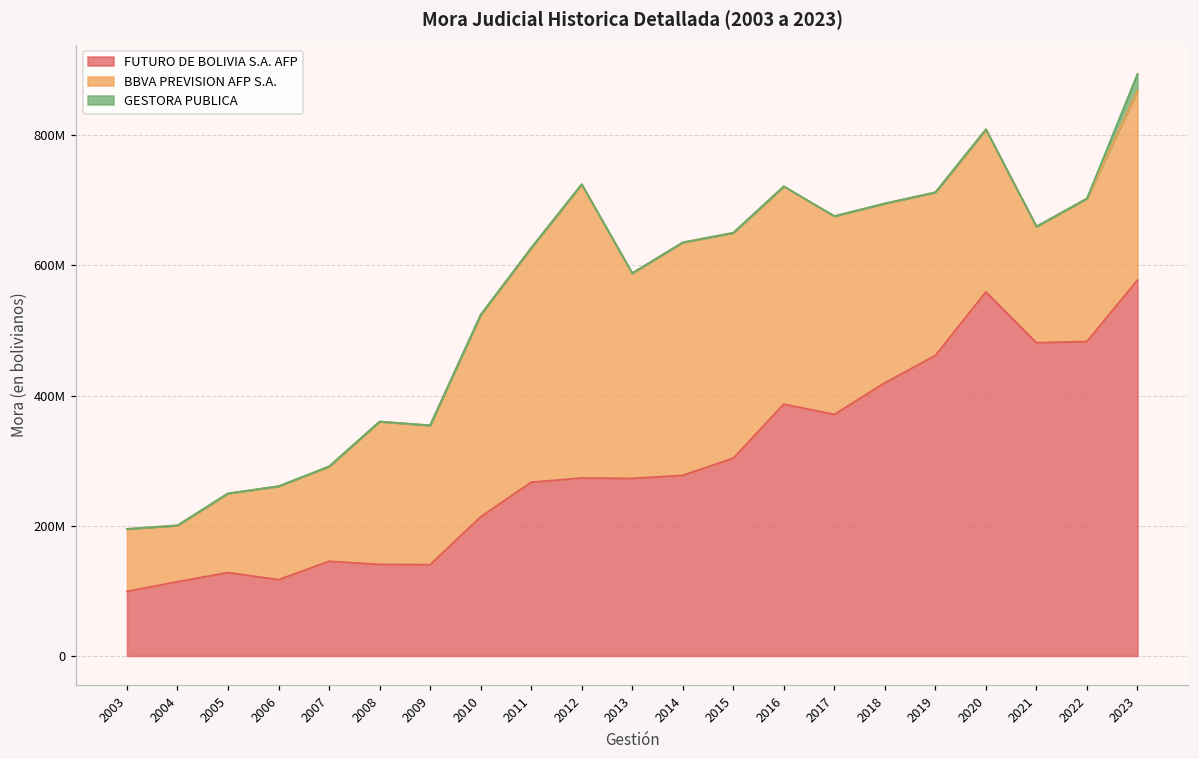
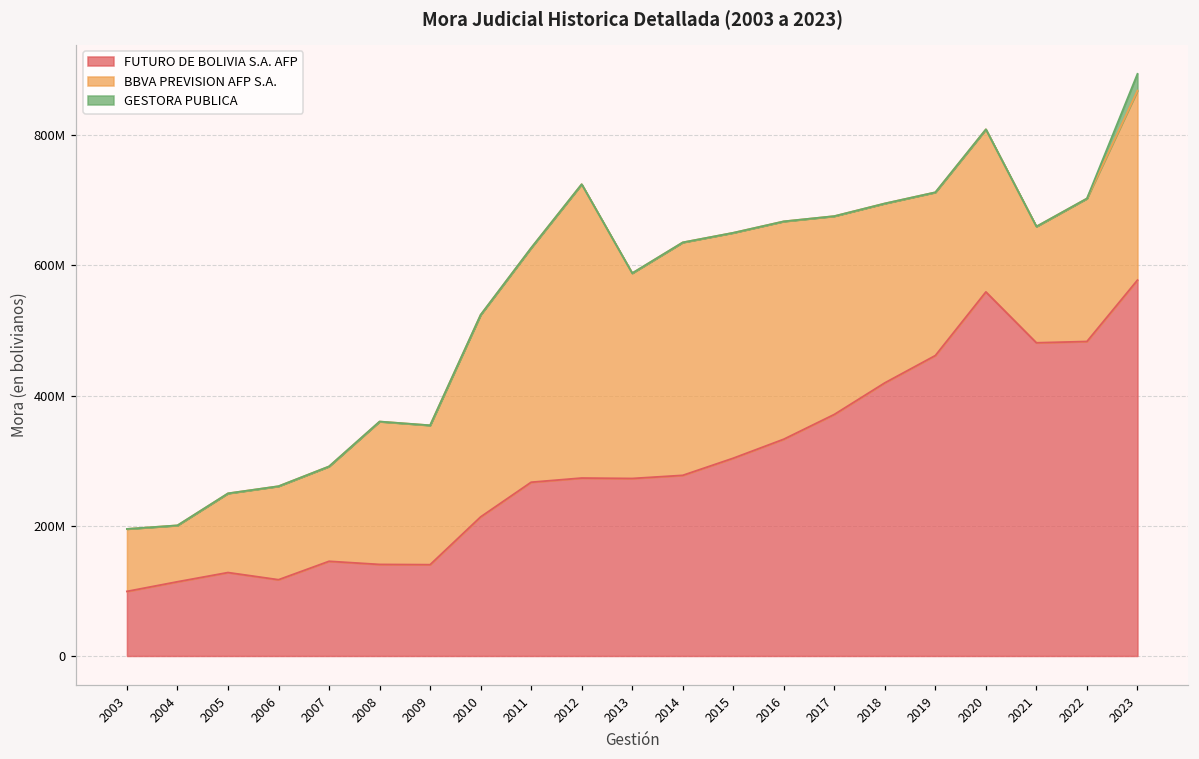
FUTURO DE BOLIVIA S.A. AFP, 2016: 390000000 -> 330000000
